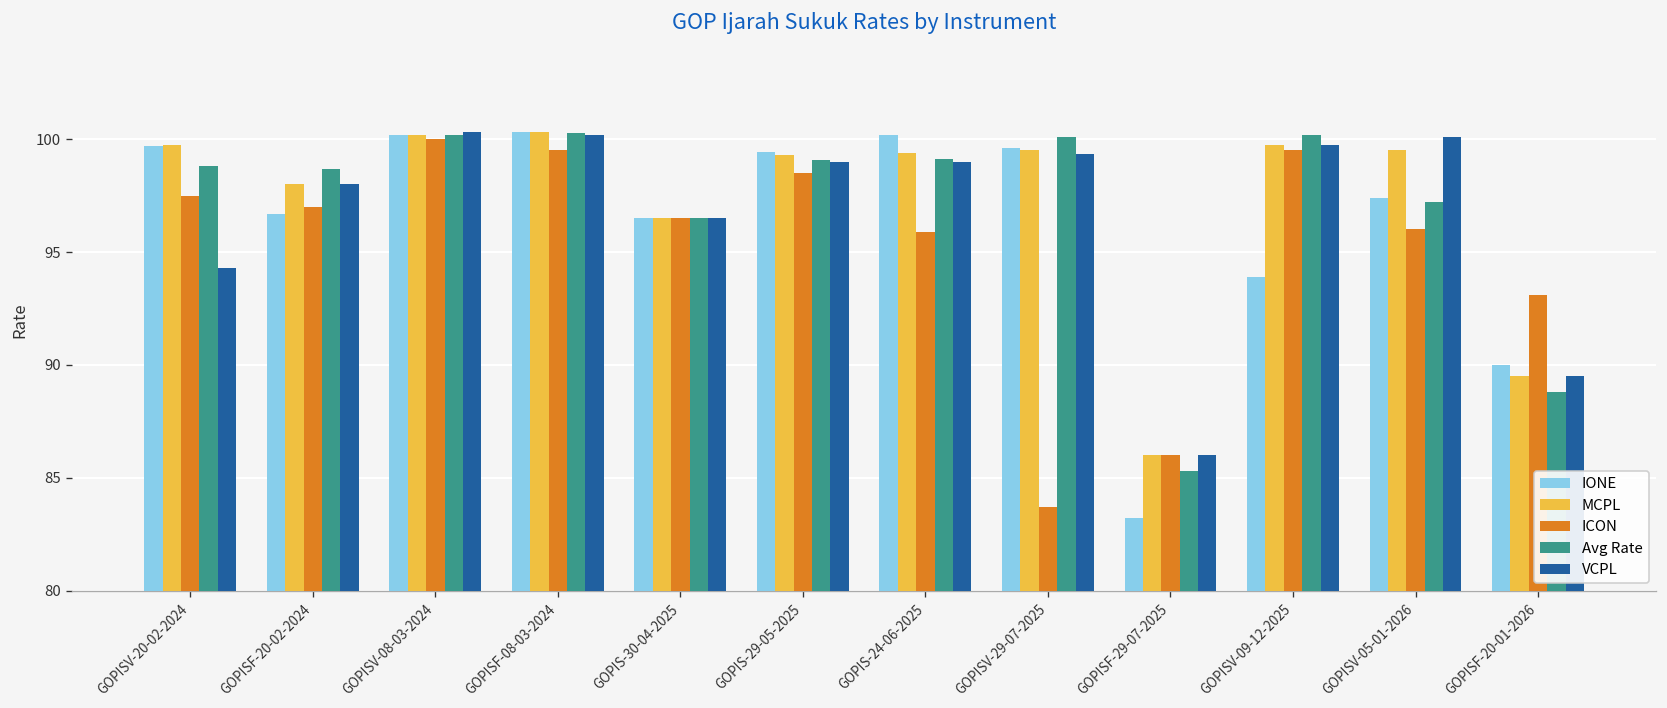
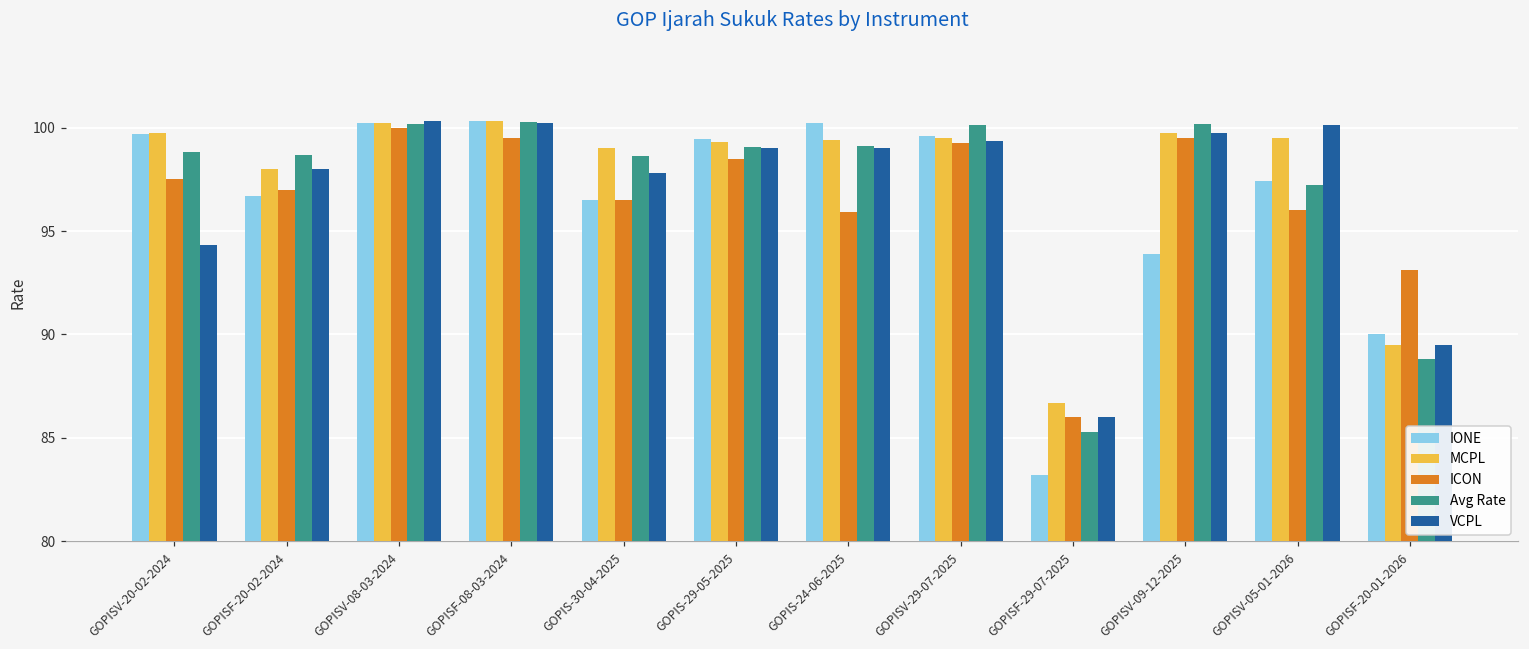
MCPL, GOPIS-30-04-2025: 96.5 -> 99.0
Avg Rate, GOPIS-30-04-2025: 96.5 -> 98.6
VCPL, GOPIS-30-04-2025: 96.5 -> 97.8
ICON, GOPISV-29-07-2025: 83.7 -> 99.3
MCPL, GOPISF-29-07-2025: 86.0 -> 86.7
